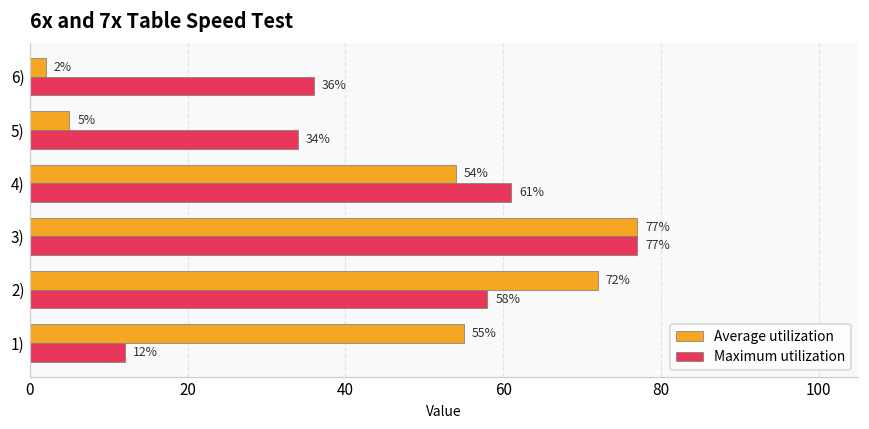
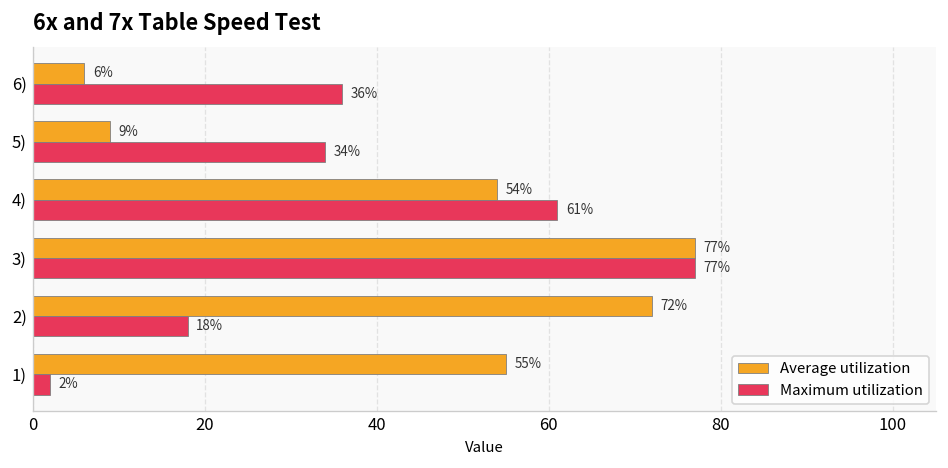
Average utilization, 6): 2% -> 6%
Average utilization, 5): 5% -> 9%
Maximum utilization, 2): 58% -> 18%
Maximum utilization, 1): 12% -> 2%
